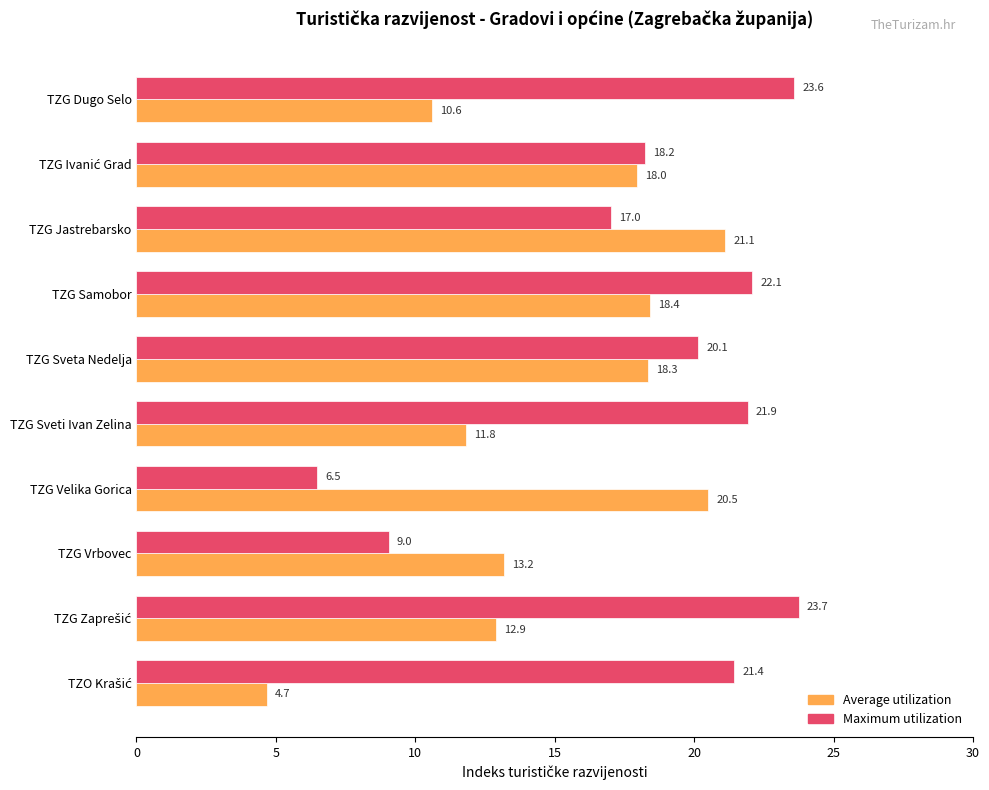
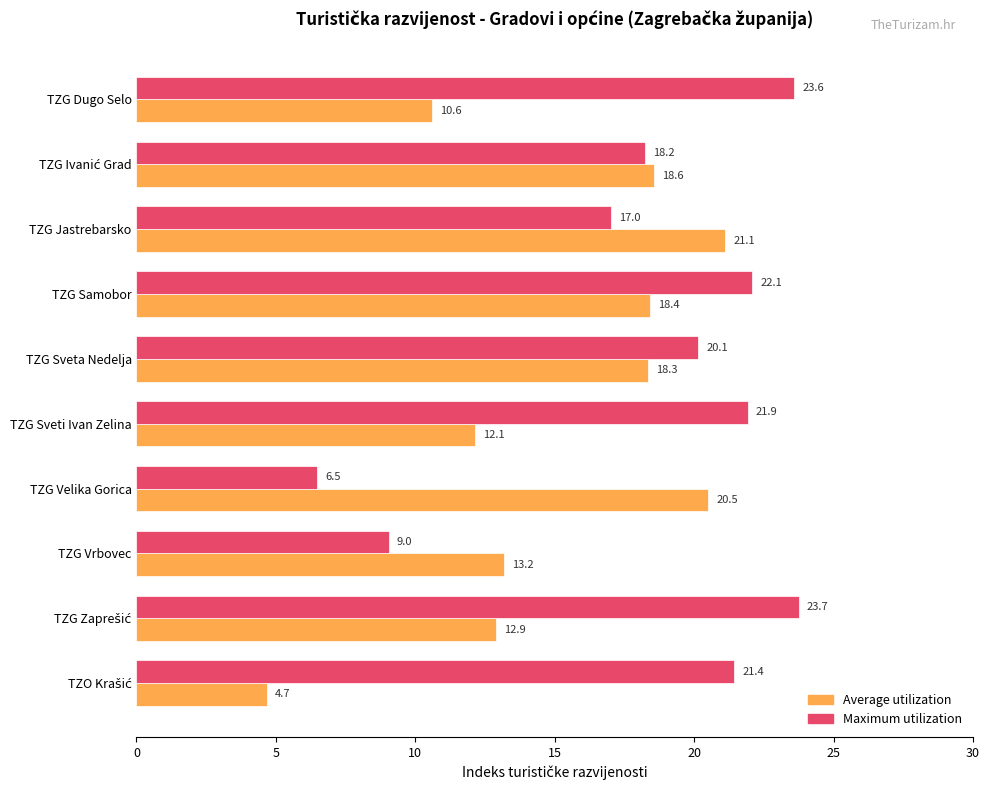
Average utilization, TZG Ivanić Grad: 18.0 -> 18.6
Average utilization, TZG Sveti Ivan Zelina: 11.8 -> 12.1
